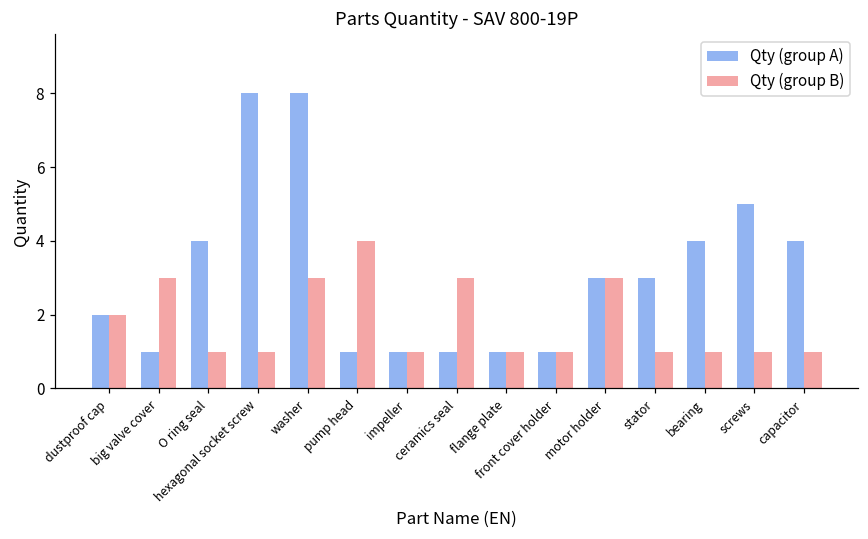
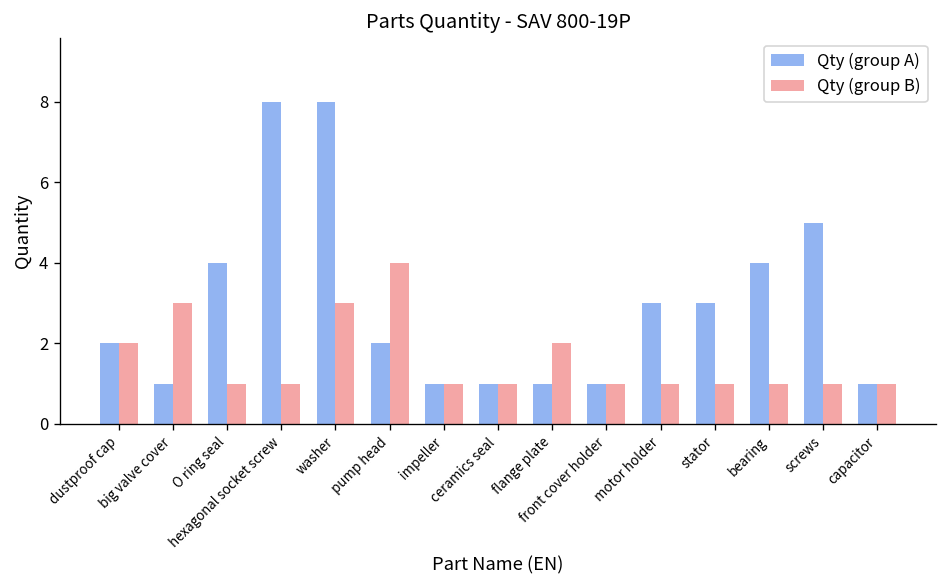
Qty (group A), pump head: 1 -> 2
Qty (group B), ceramics seal: 3 -> 1
Qty (group B), flange plate: 1 -> 2
Qty (group B), motor holder: 3 -> 1
Qty (group A), capacitor: 4 -> 1
